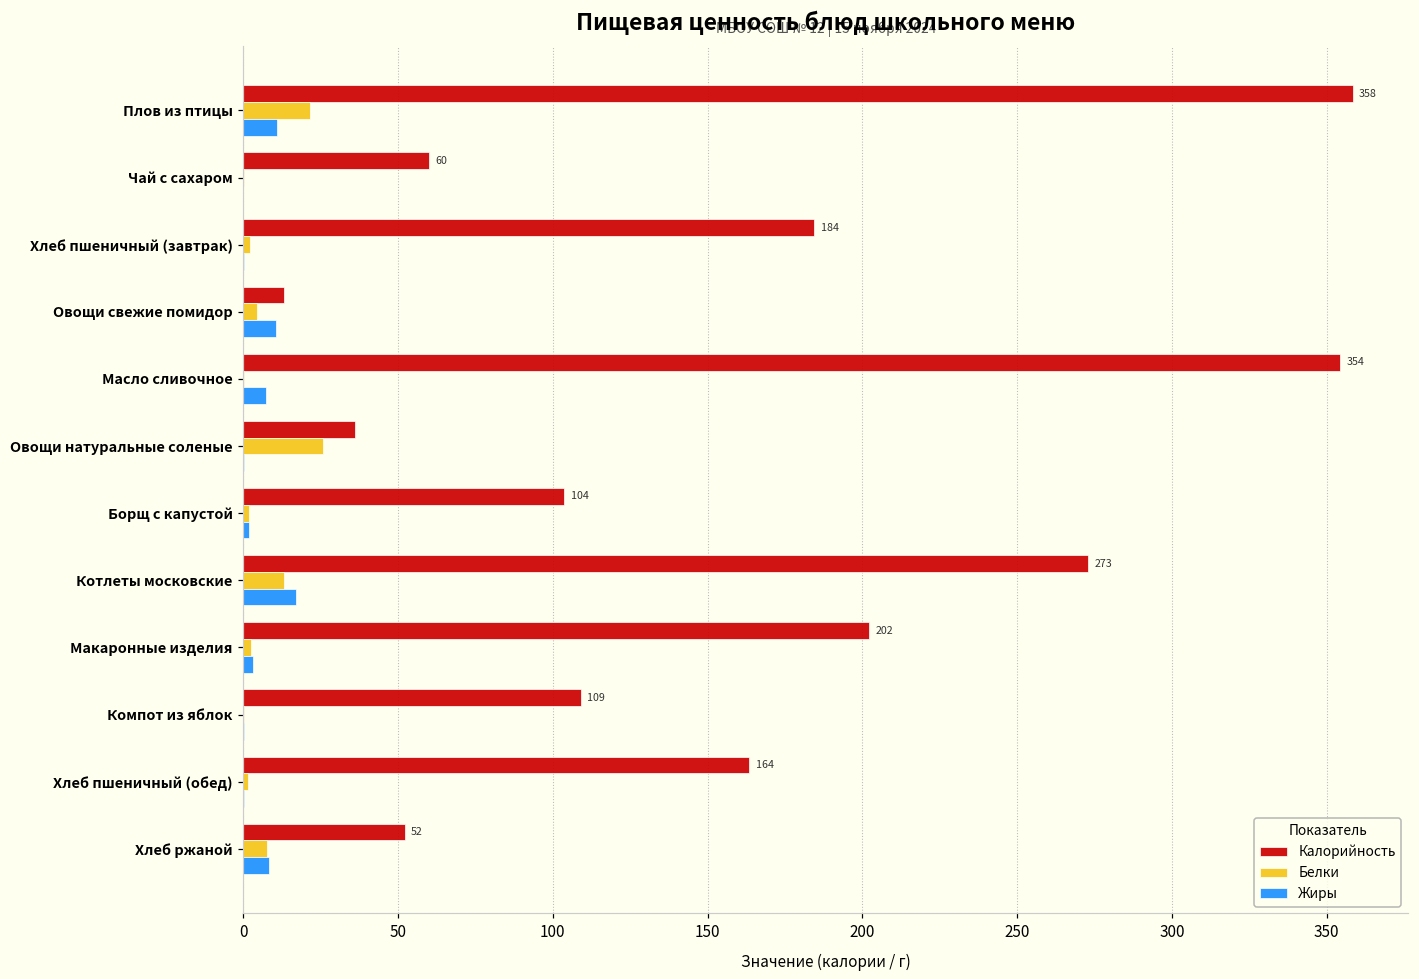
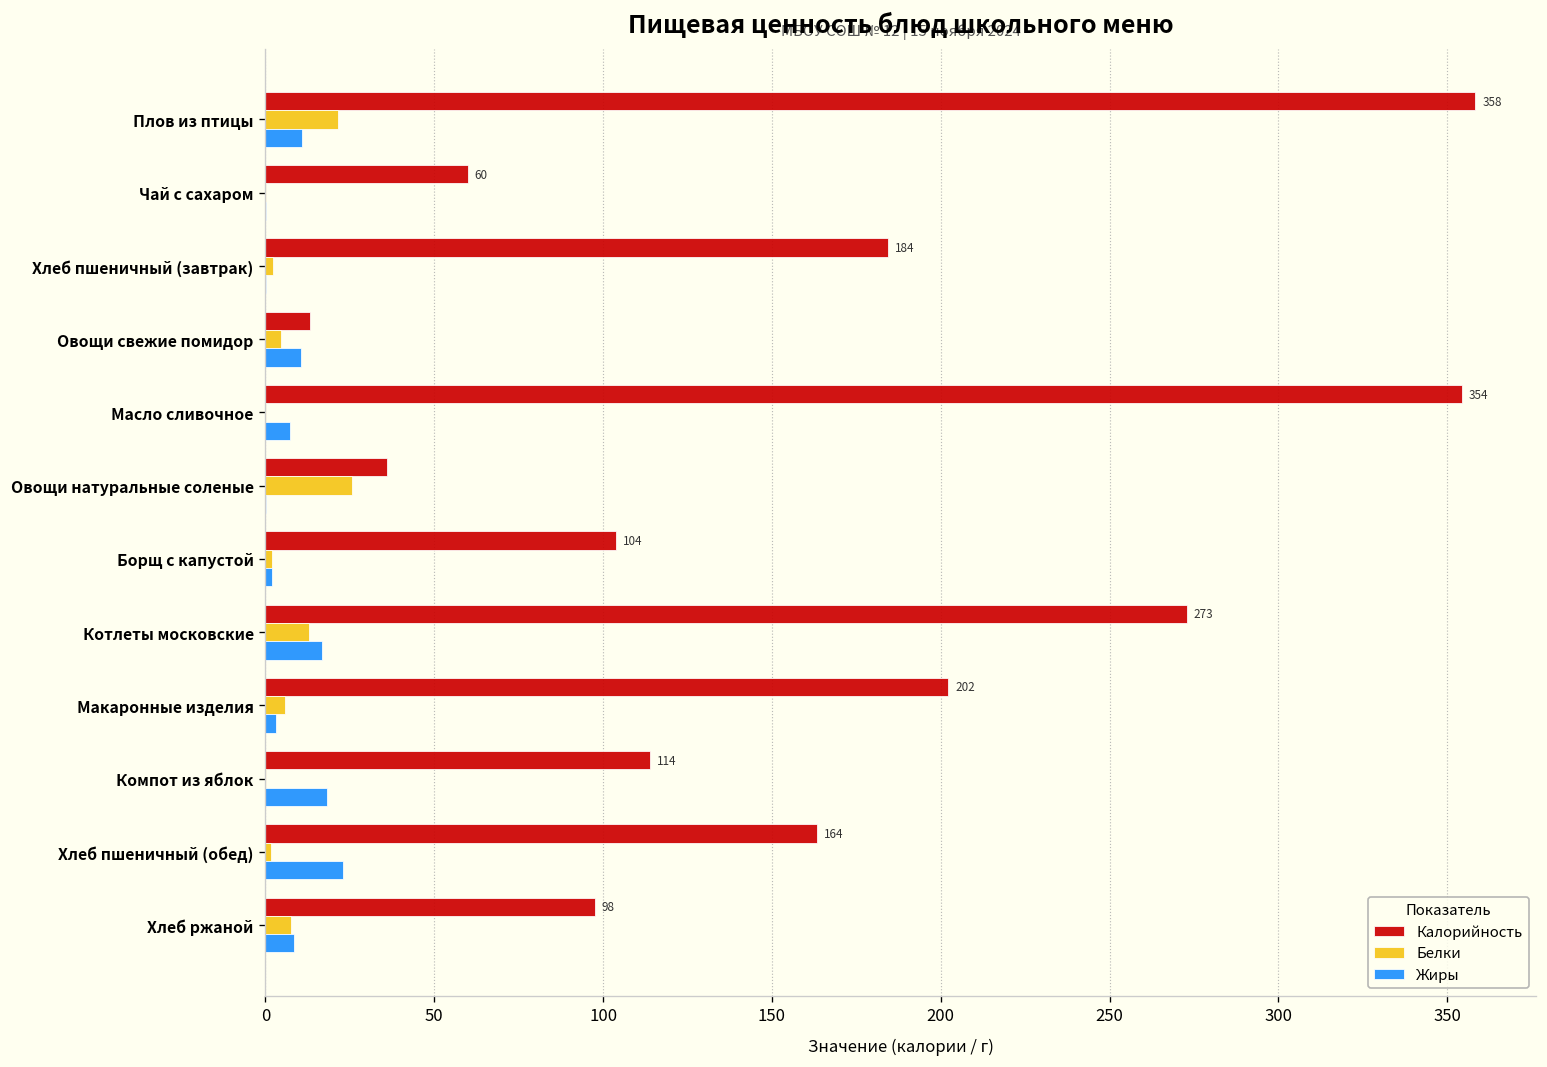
Белки, Макаронные изделия: 2 -> 6
Калорийность, Компот из яблок: 109 -> 114
Жиры, Компот из яблок: 0 -> 18
Жиры, Хлеб пшеничный (обед): 0 -> 23
Калорийность, Хлеб ржаной: 52 -> 98
